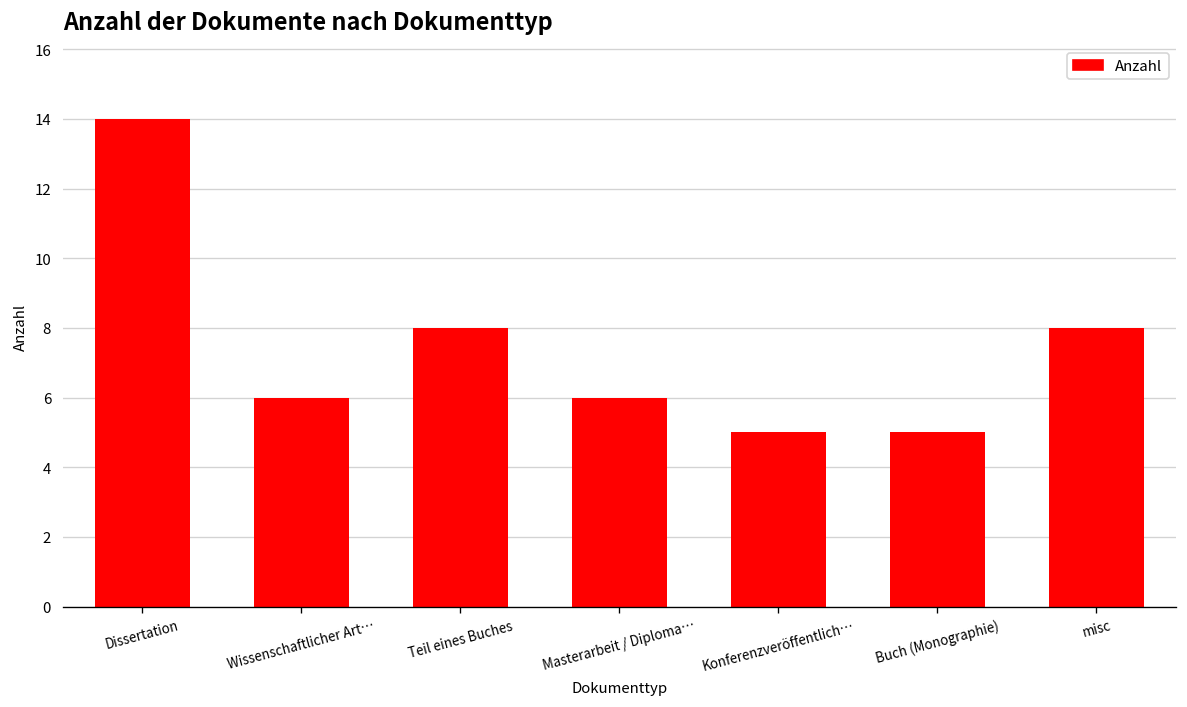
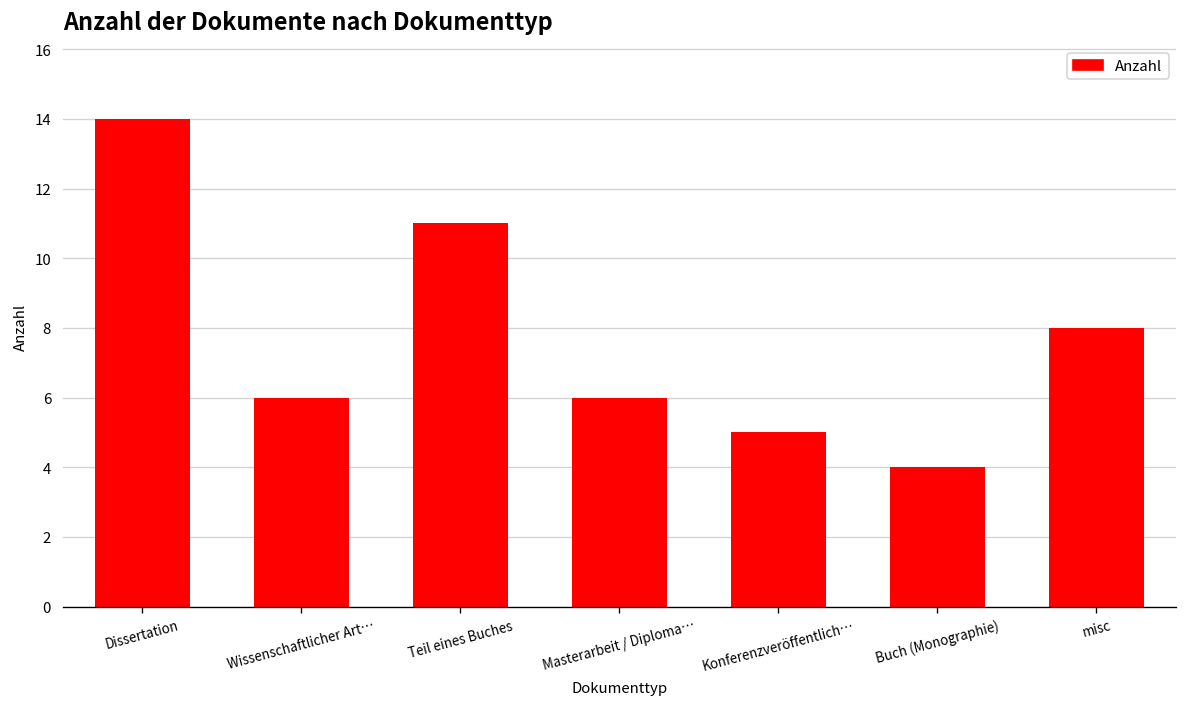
Teil eines Buches: 8 -> 11
Buch (Monographie): 5 -> 4
